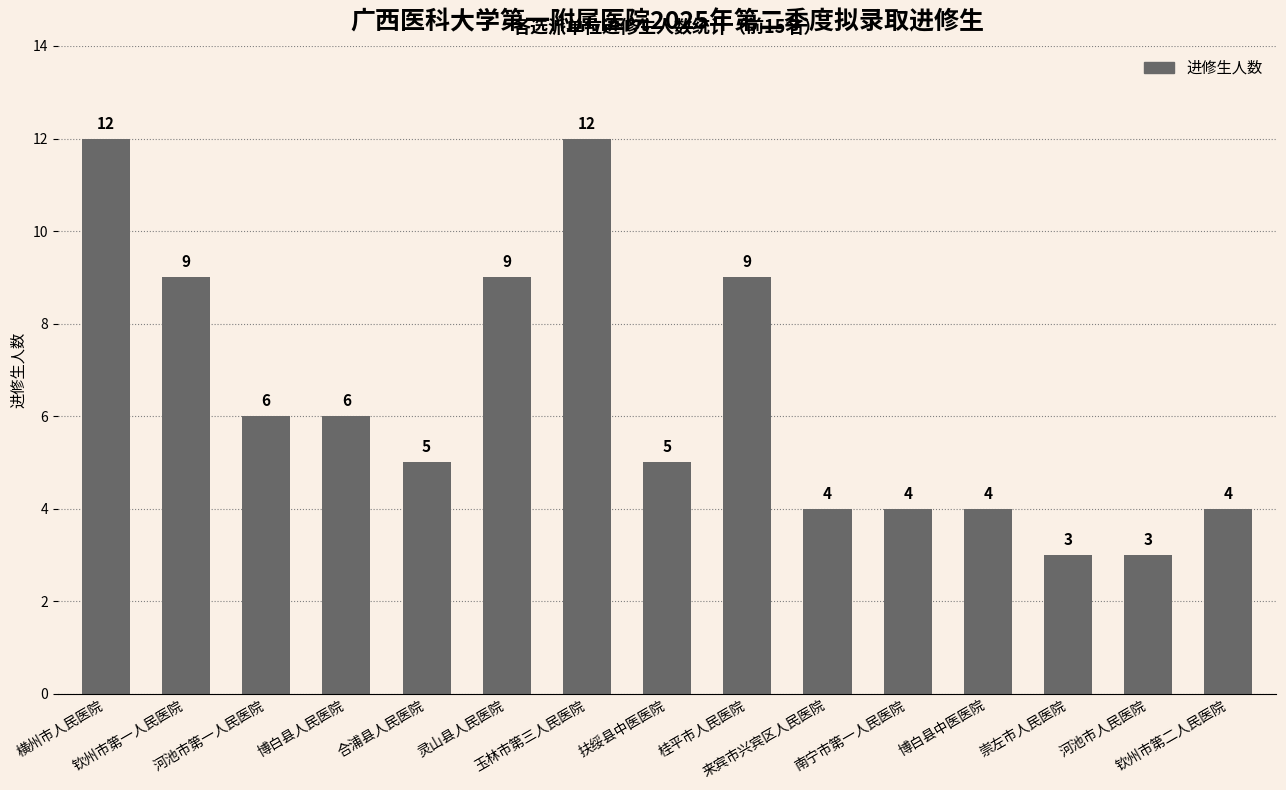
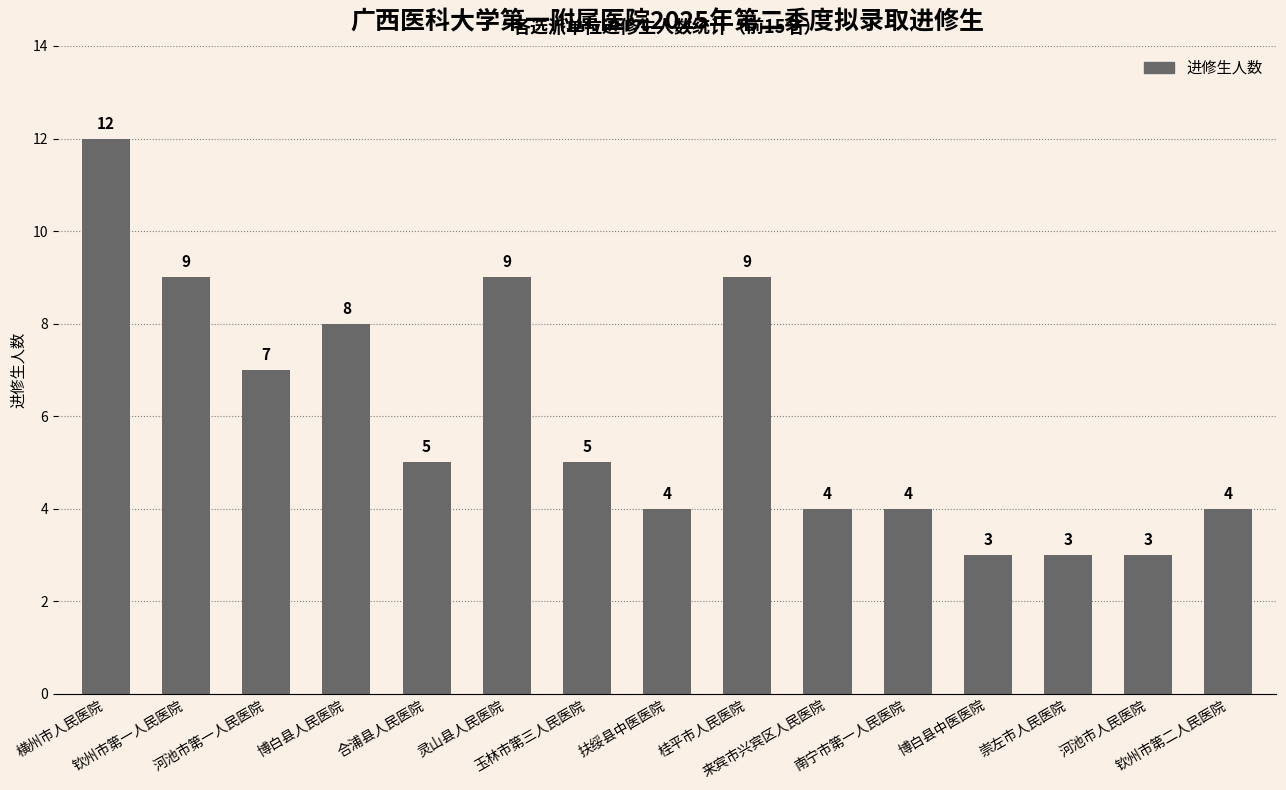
河池市第一人民医院: 6 -> 7
博白县人民医院: 6 -> 8
玉林市第三人民医院: 12 -> 5
扶绥县中医医院: 5 -> 4
博白县中医医院: 4 -> 3
